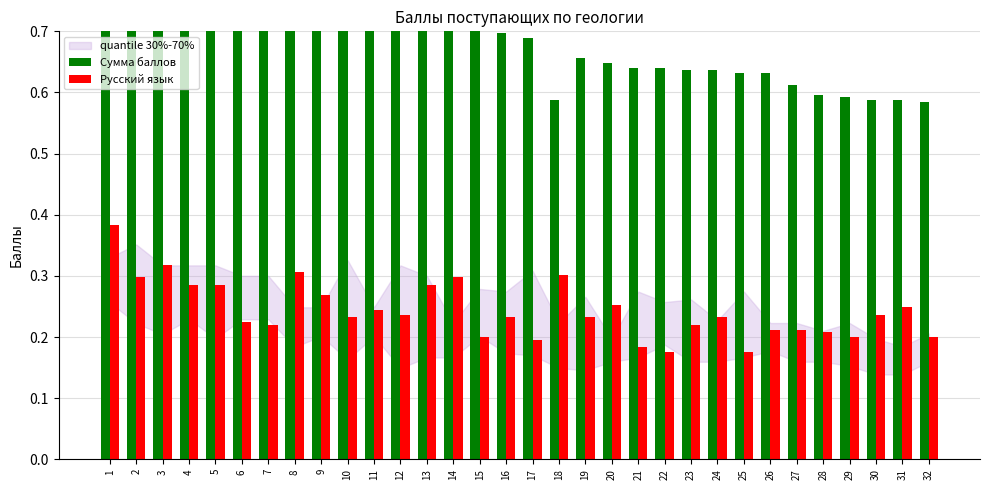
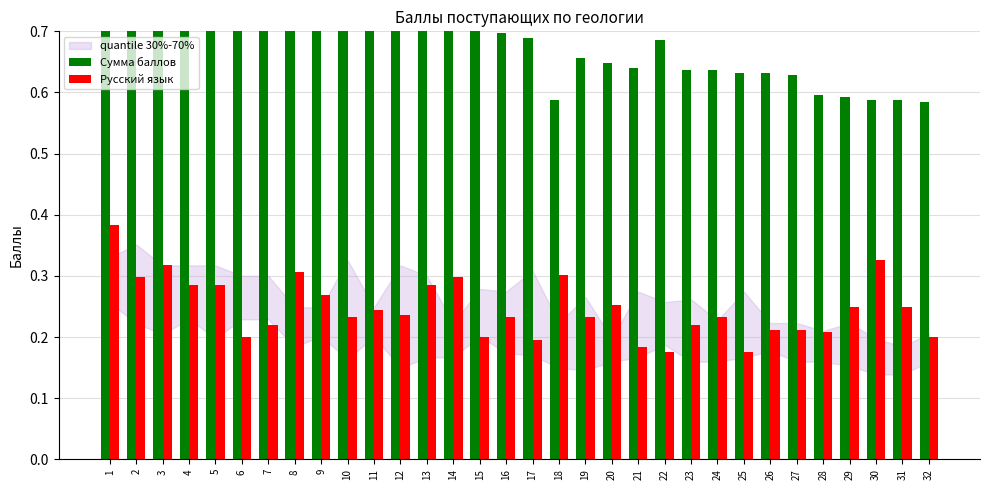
Русский язык, 6: 0.22 -> 0.20
Сумма баллов, 22: 0.64 -> 0.69
Сумма баллов, 27: 0.61 -> 0.63
Русский язык, 29: 0.20 -> 0.25
Русский язык, 30: 0.24 -> 0.33
